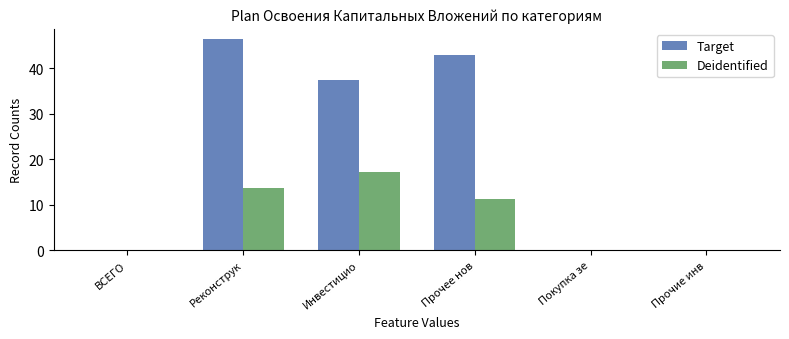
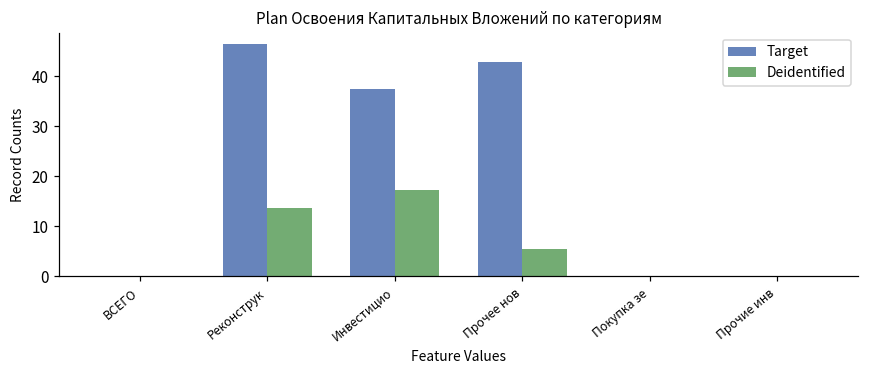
Deidentified, Прочее нов: 11 -> 6
